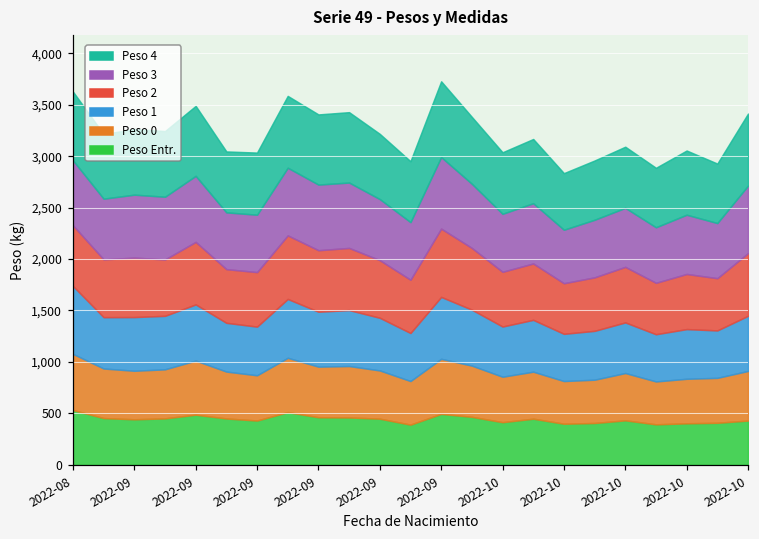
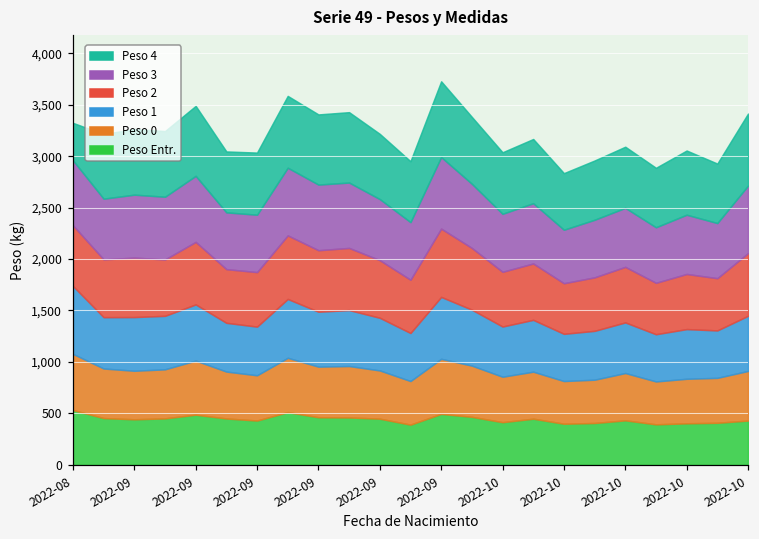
Peso 4, 2022-08: 700 -> 400
